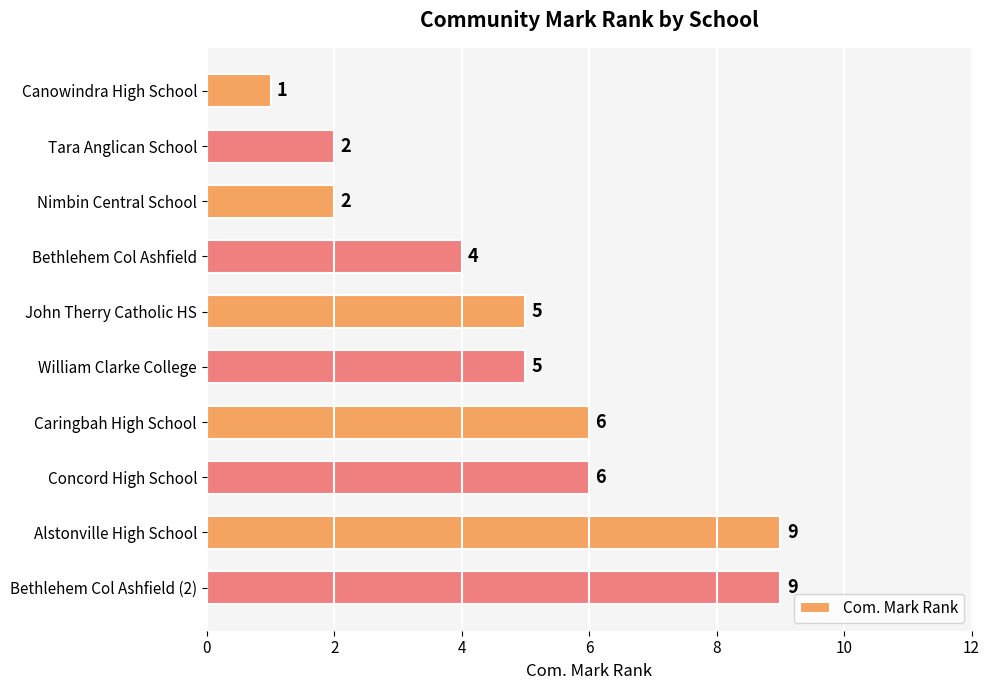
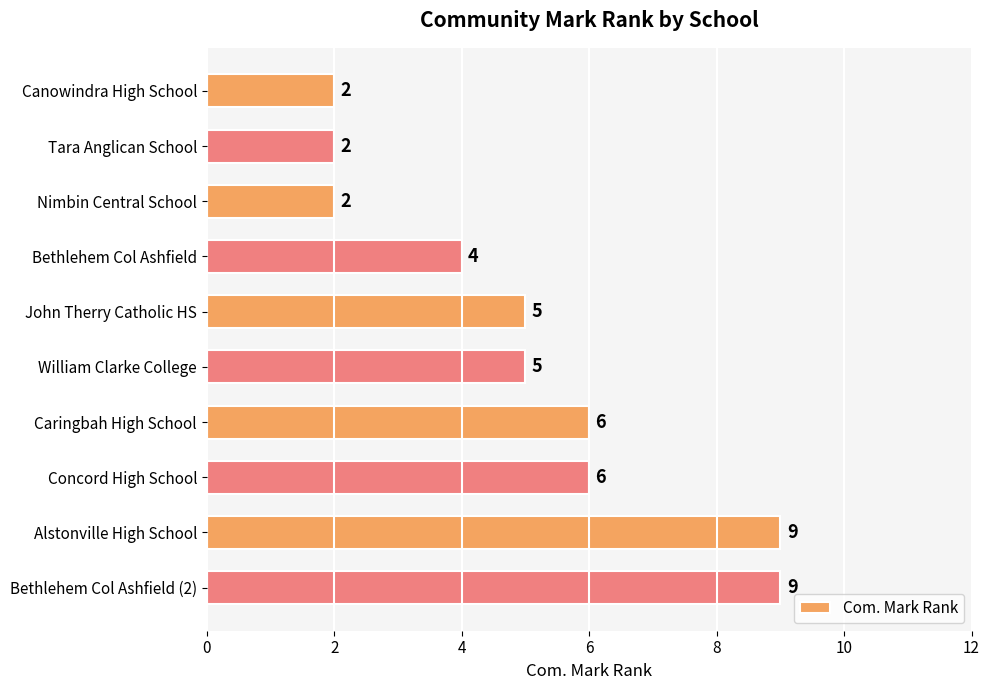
Canowindra High School: 1 -> 2
